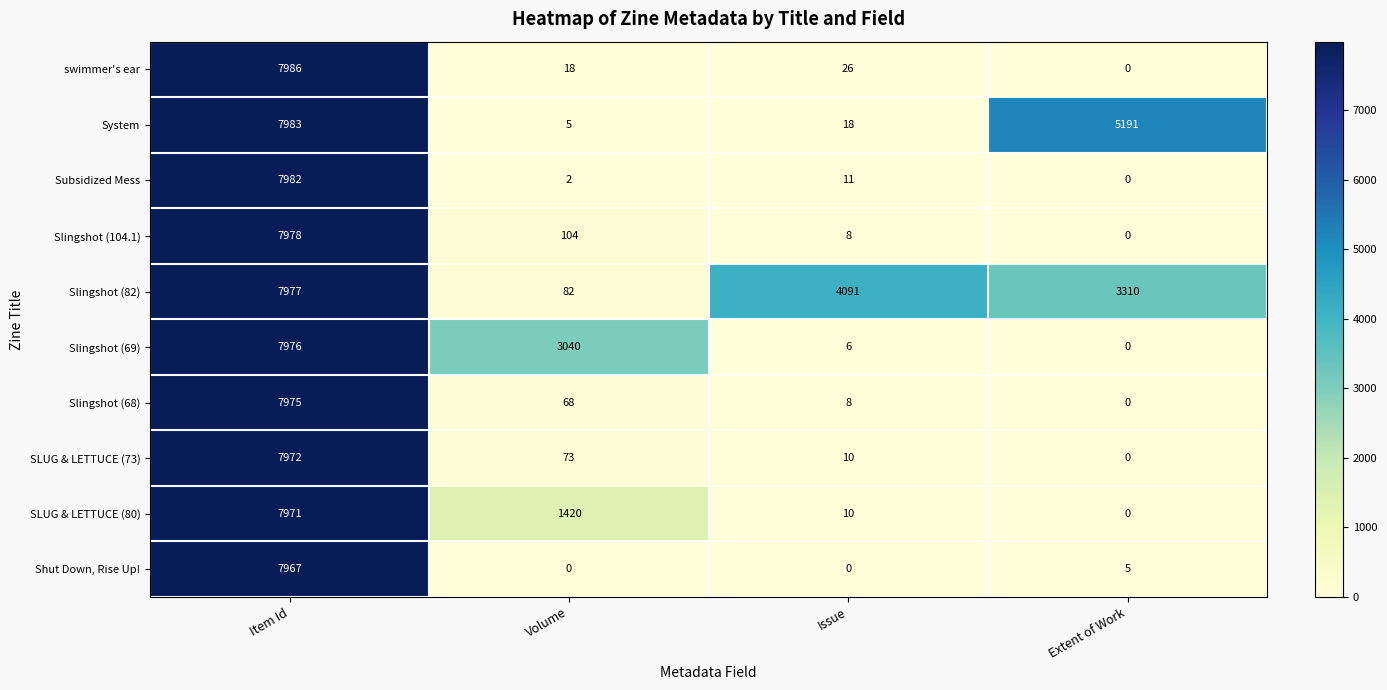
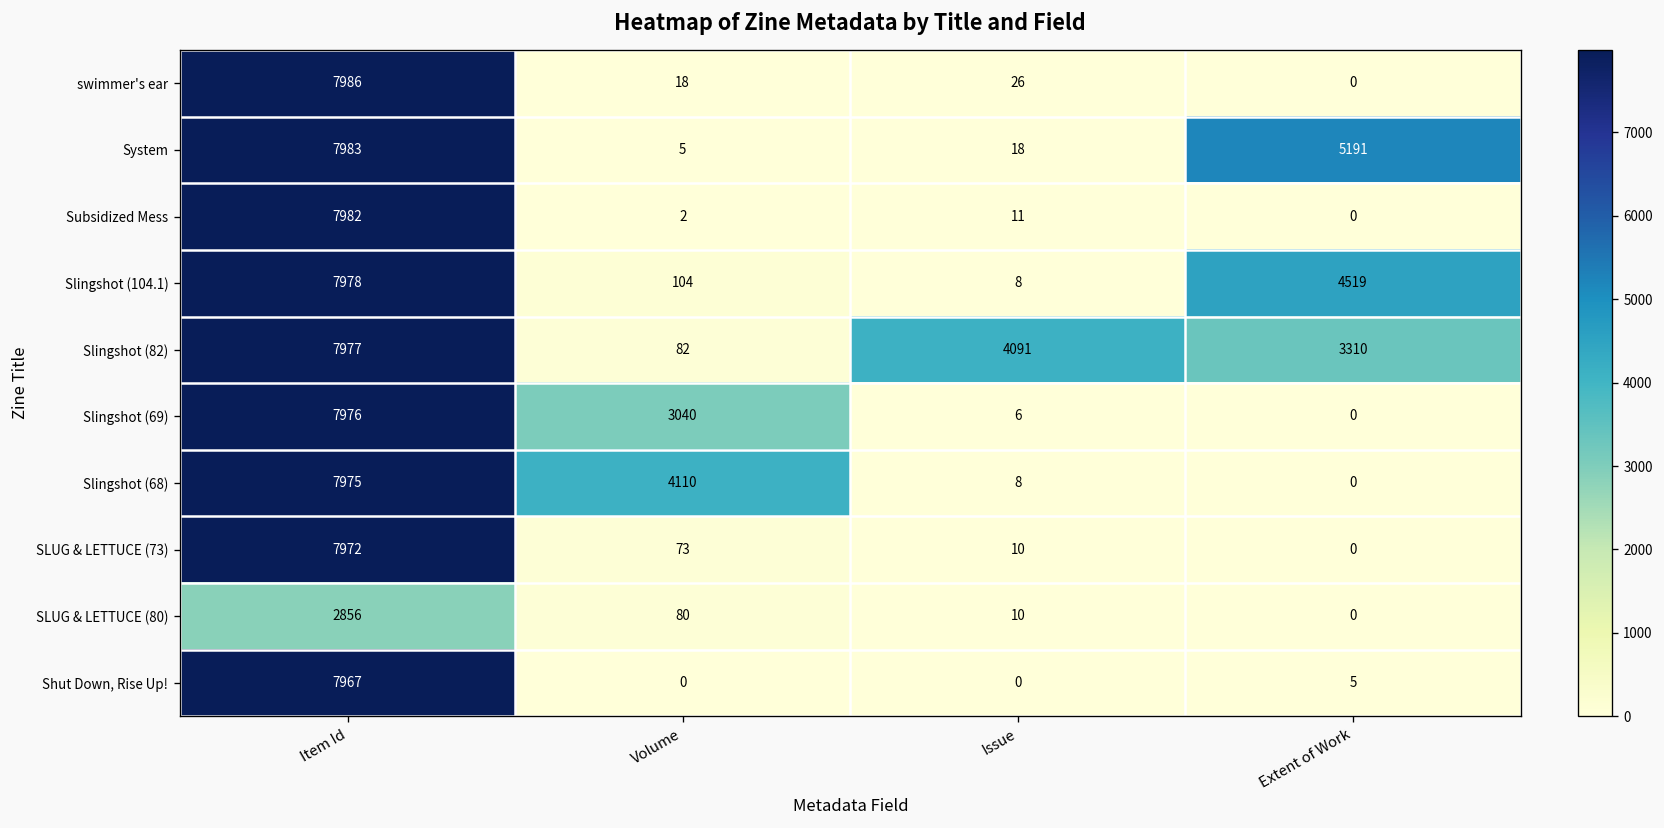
Slingshot (104.1), Extent of Work: 0 -> 4519
Slingshot (68), Volume: 68 -> 4110
SLUG & LETTUCE (80), Item Id: 7971 -> 2856
SLUG & LETTUCE (80), Volume: 1420 -> 80
